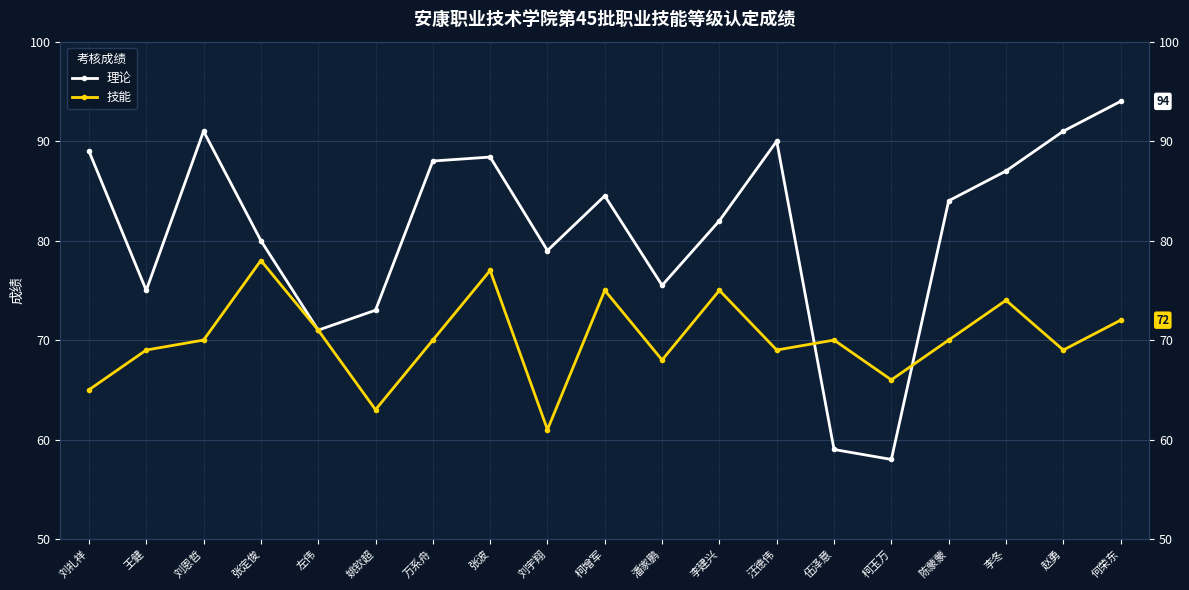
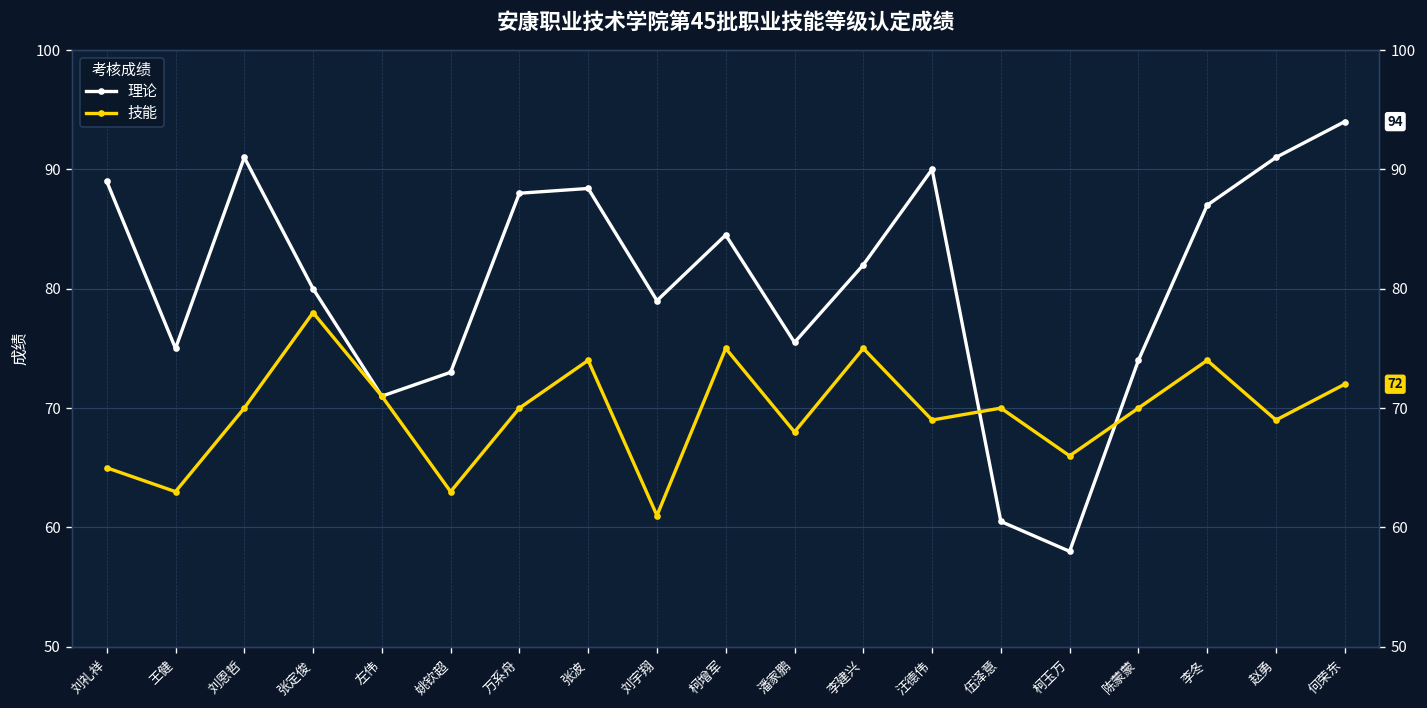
技能, 王健: 69 -> 63
技能, 张波: 77 -> 74
理论, 伍泽意: 59 -> 61
理论, 陈蒙蒙: 84 -> 74
